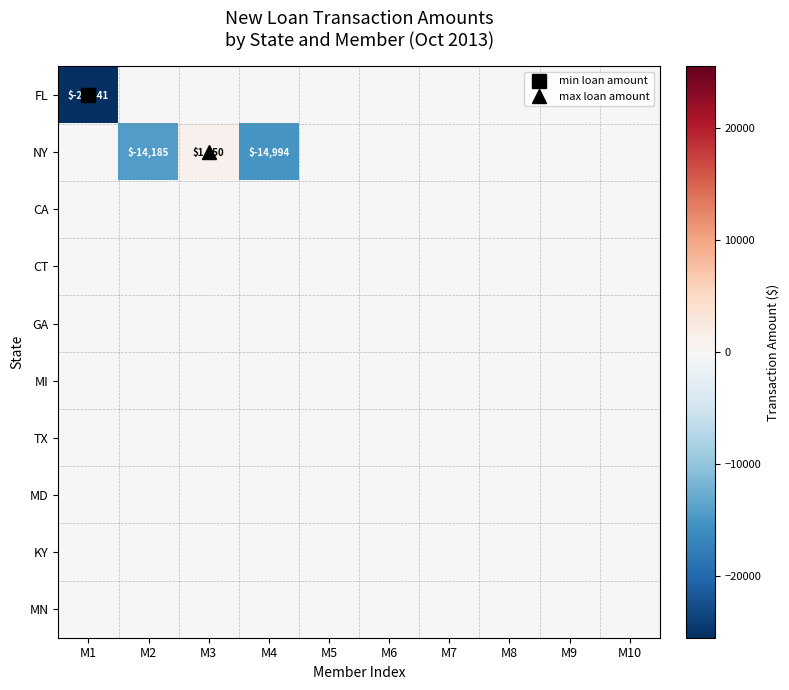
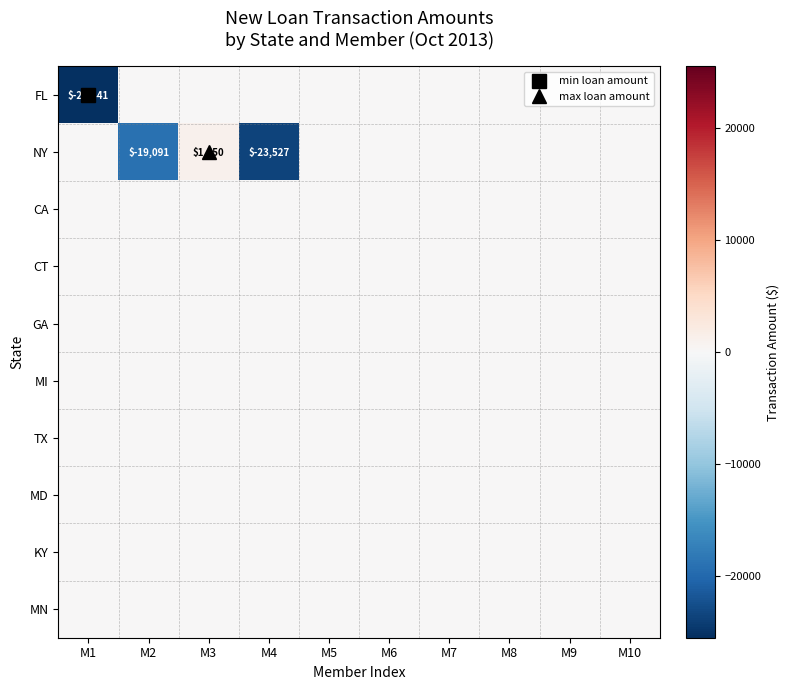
NY, M2: $-14,185 -> $-19,091
NY, M4: $-14,994 -> $-23,527
